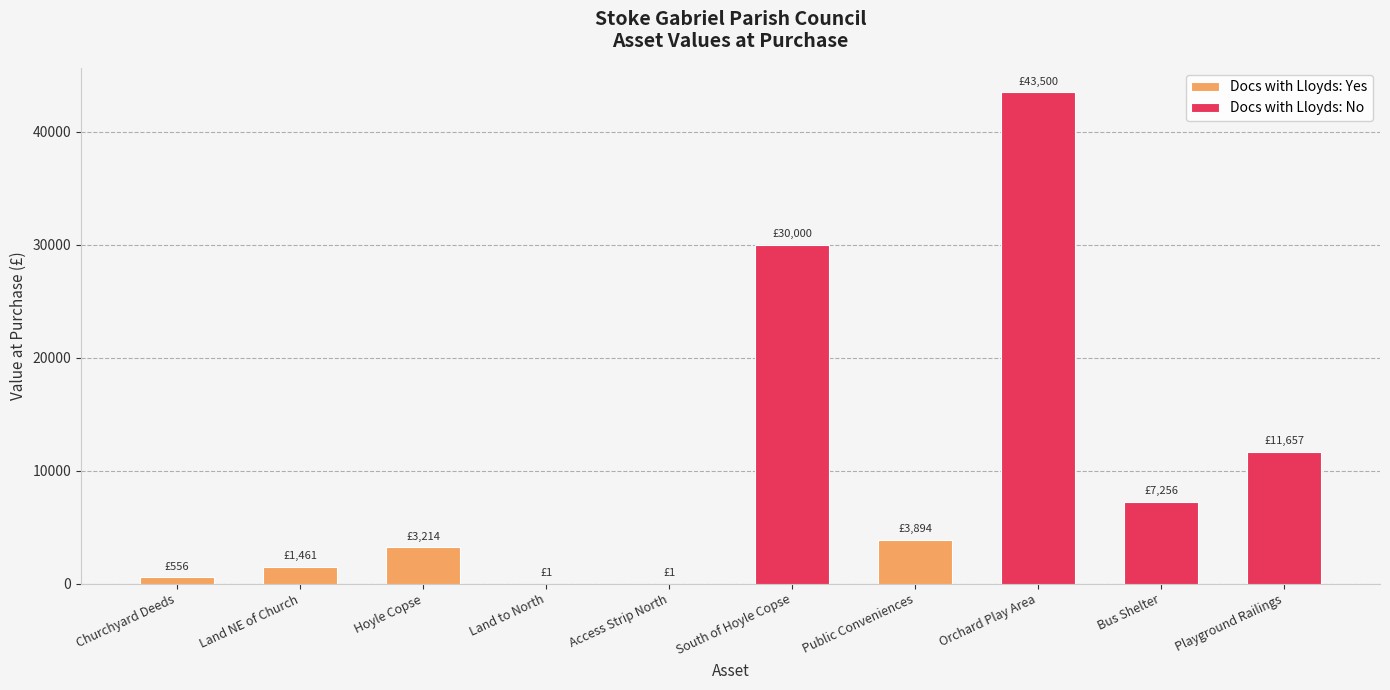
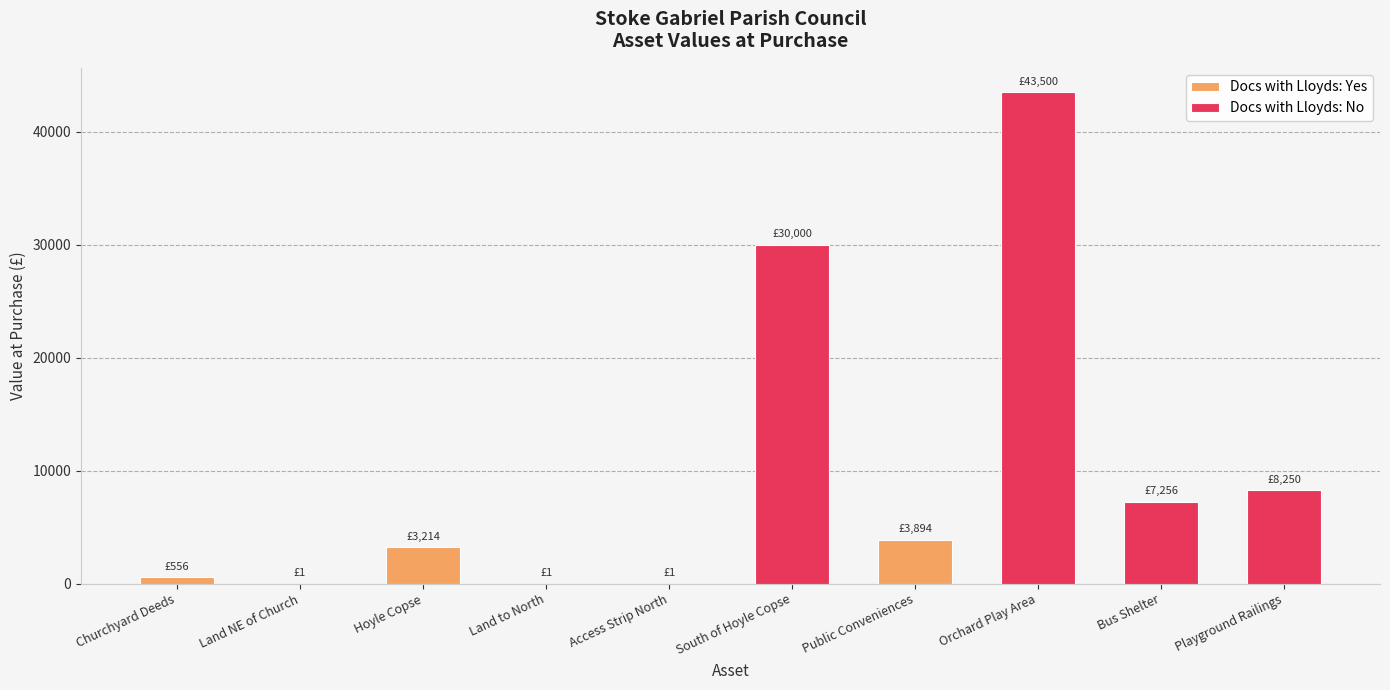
Docs with Lloyds: Yes, Land NE of Church: £1,461 -> £1
Docs with Lloyds: No, Playground Railings: £11,657 -> £8,250
